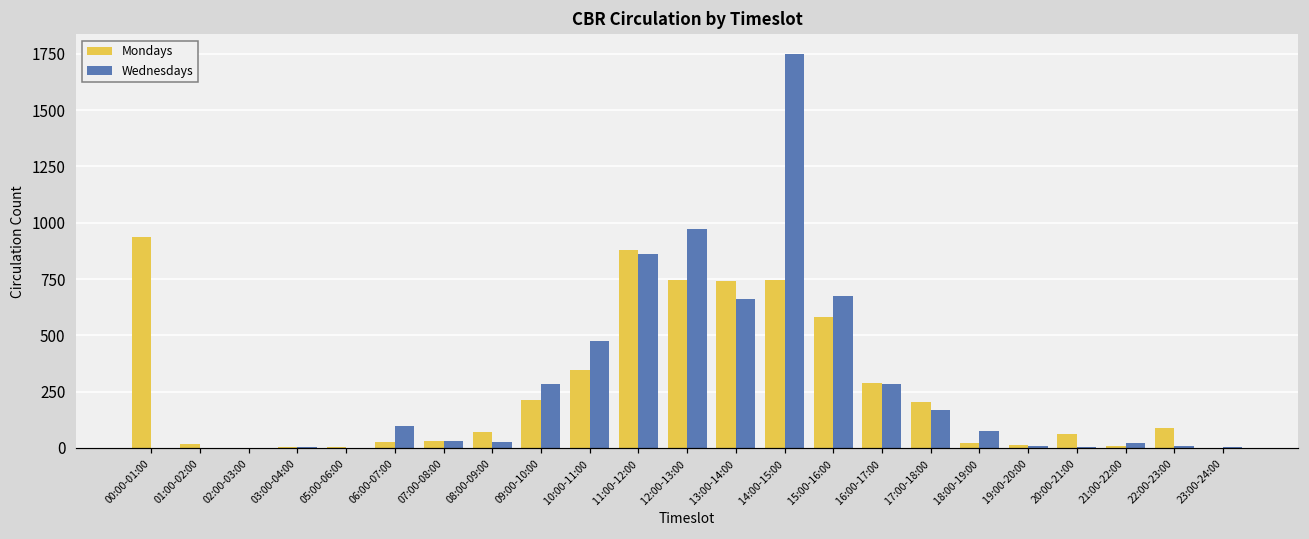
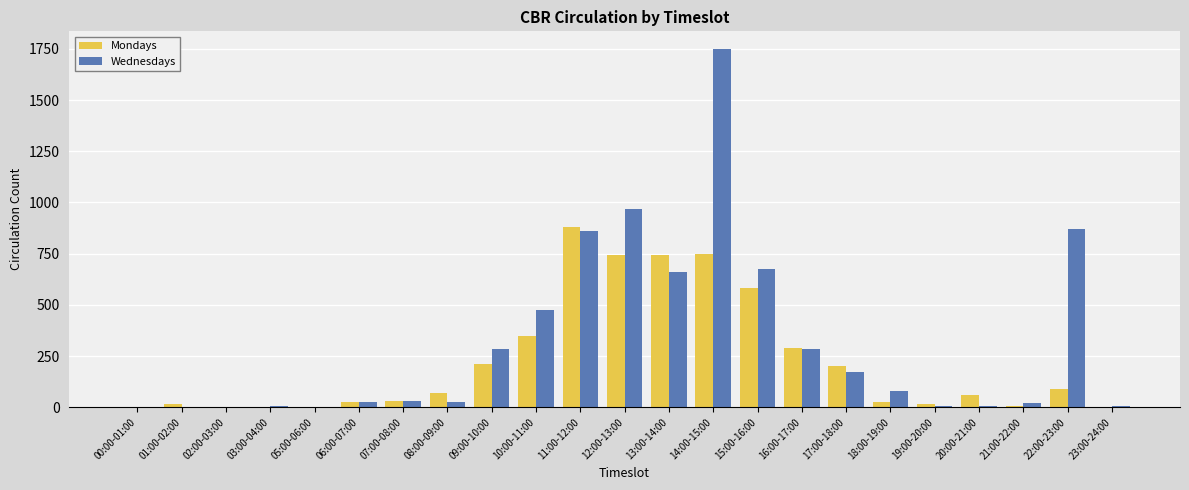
Mondays, 00:00-01:00: 940 -> 0
Wednesdays, 06:00-07:00: 100 -> 30
Wednesdays, 22:00-23:00: 10 -> 870
